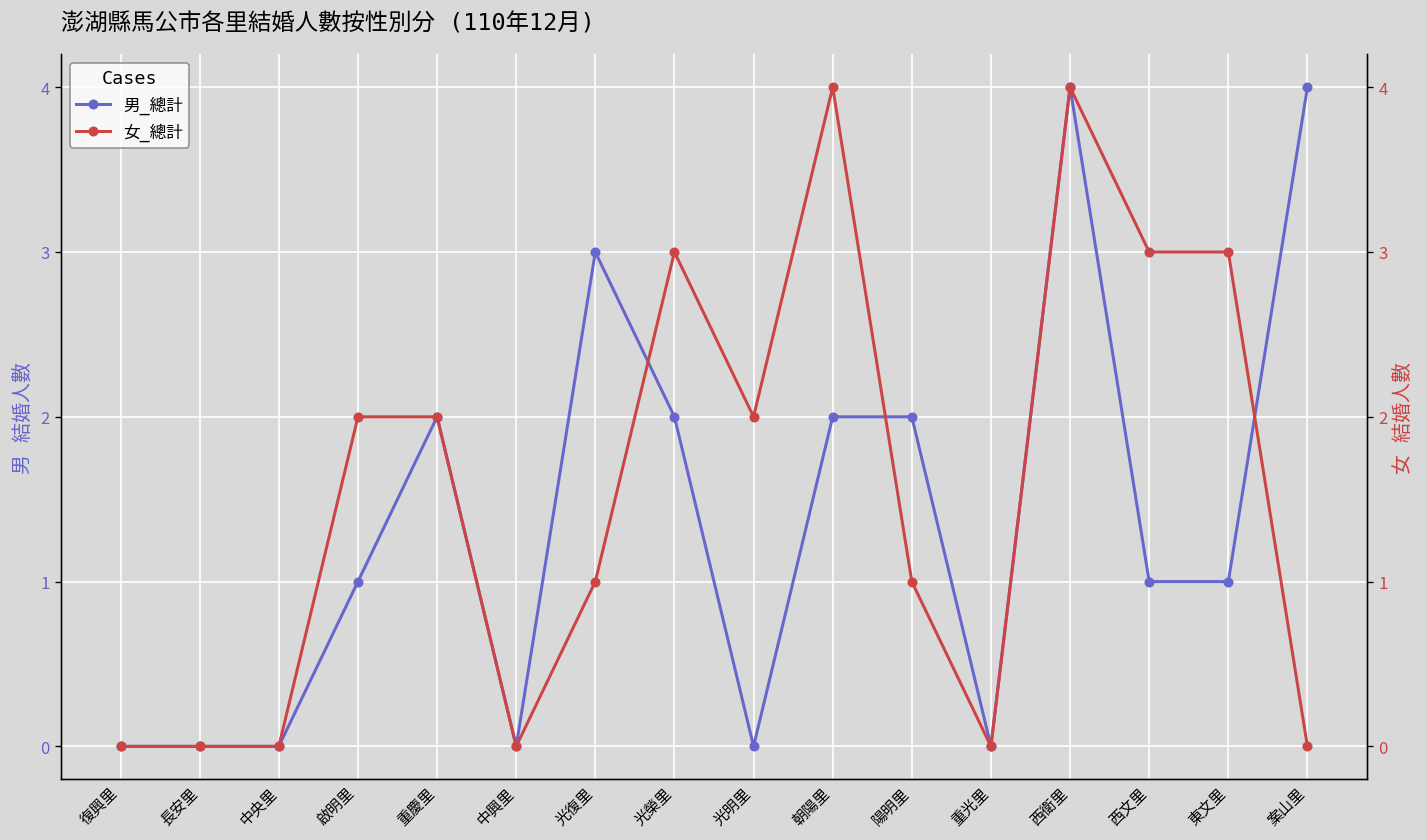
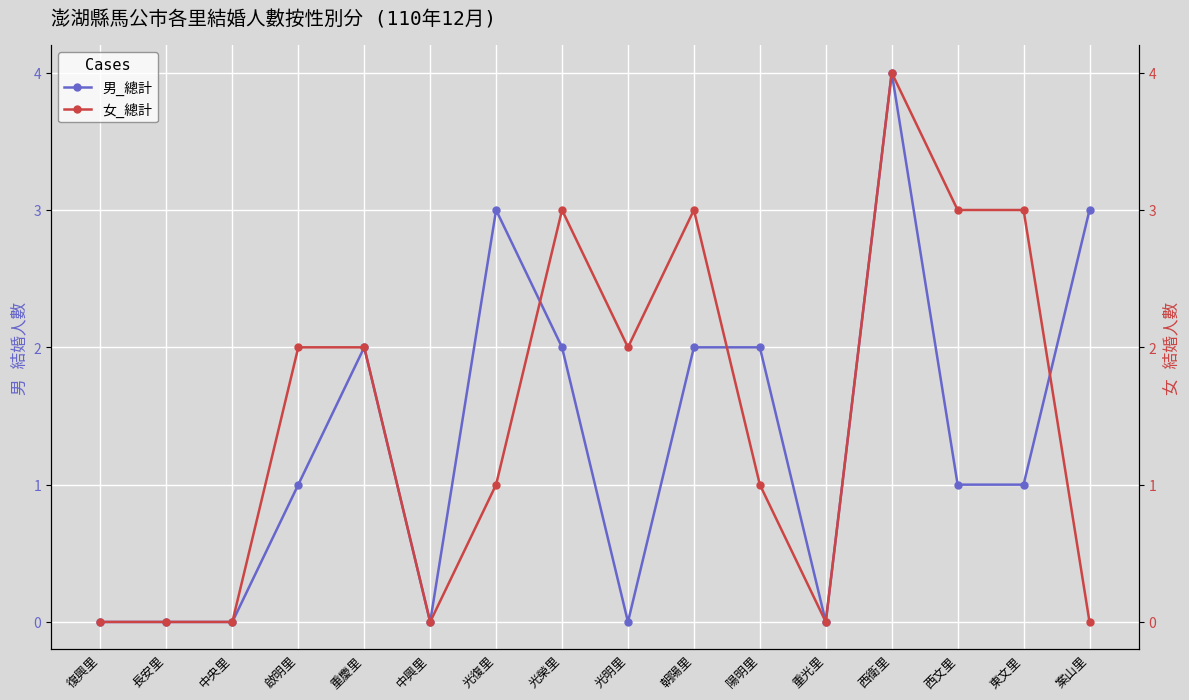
男_總計, 案山里: 4 -> 3
女_總計, 朝陽里: 4 -> 3
